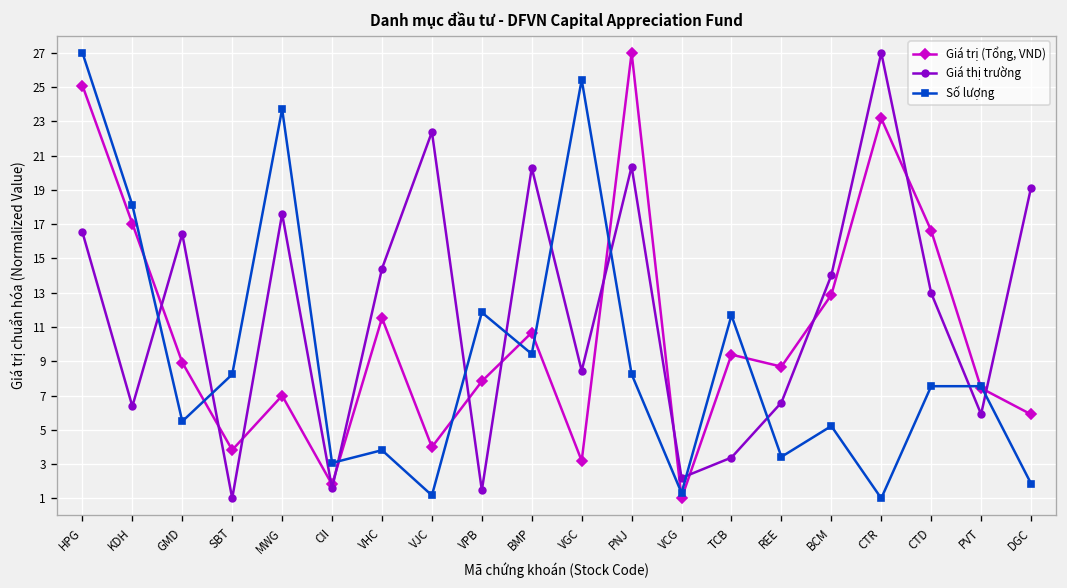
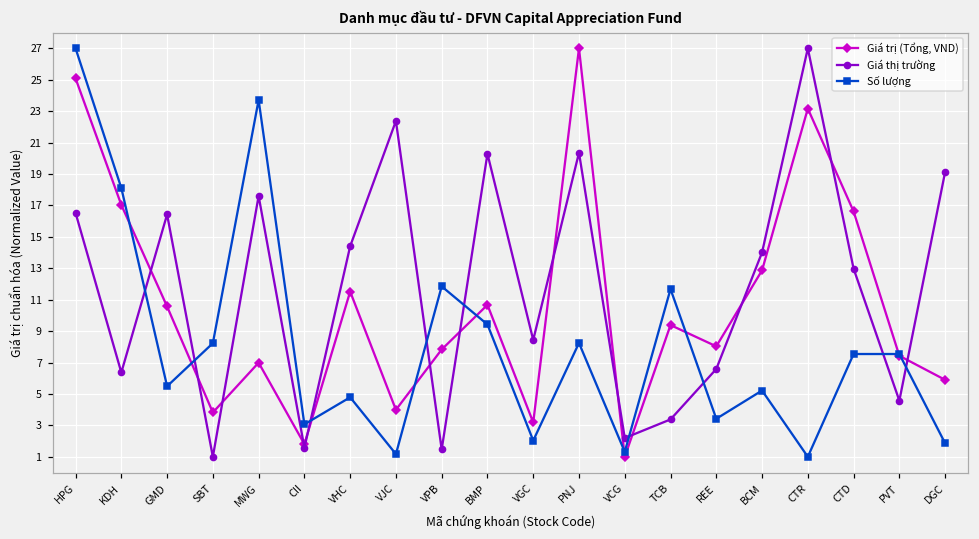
Giá trị (Tổng, VND), GMD: 8.9 -> 10.6
Số lượng, VHC: 3.8 -> 4.8
Số lượng, VGC: 25.4 -> 2.0
Giá trị (Tổng, VND), REE: 8.7 -> 8.0
Giá thị trường, PVT: 5.9 -> 4.6
